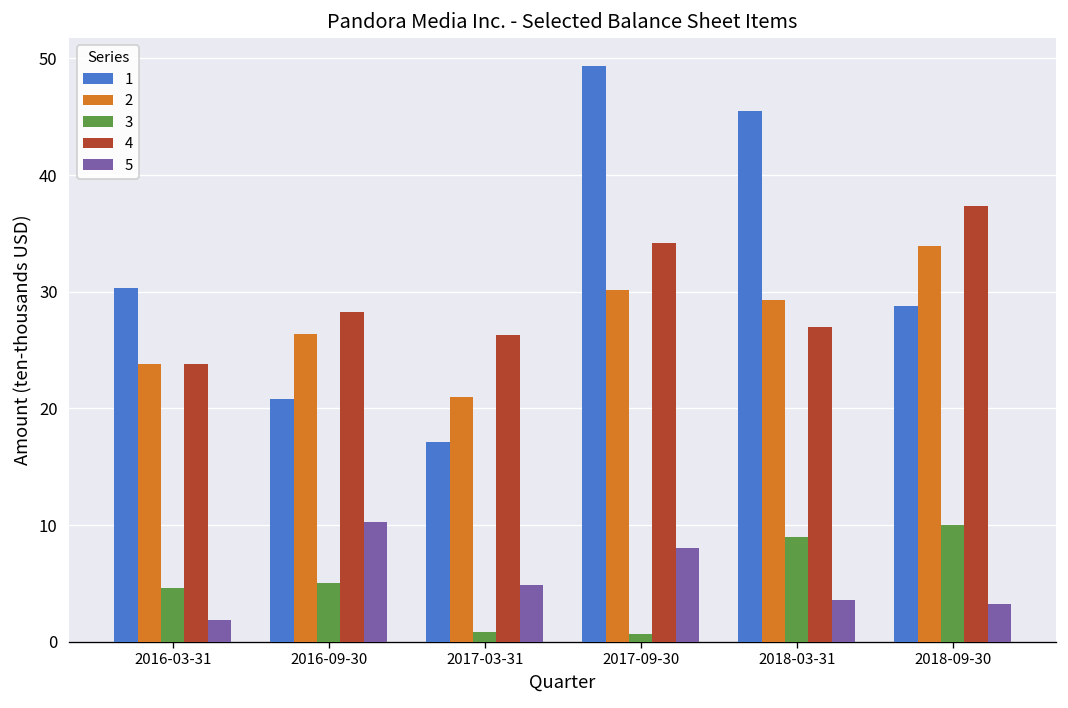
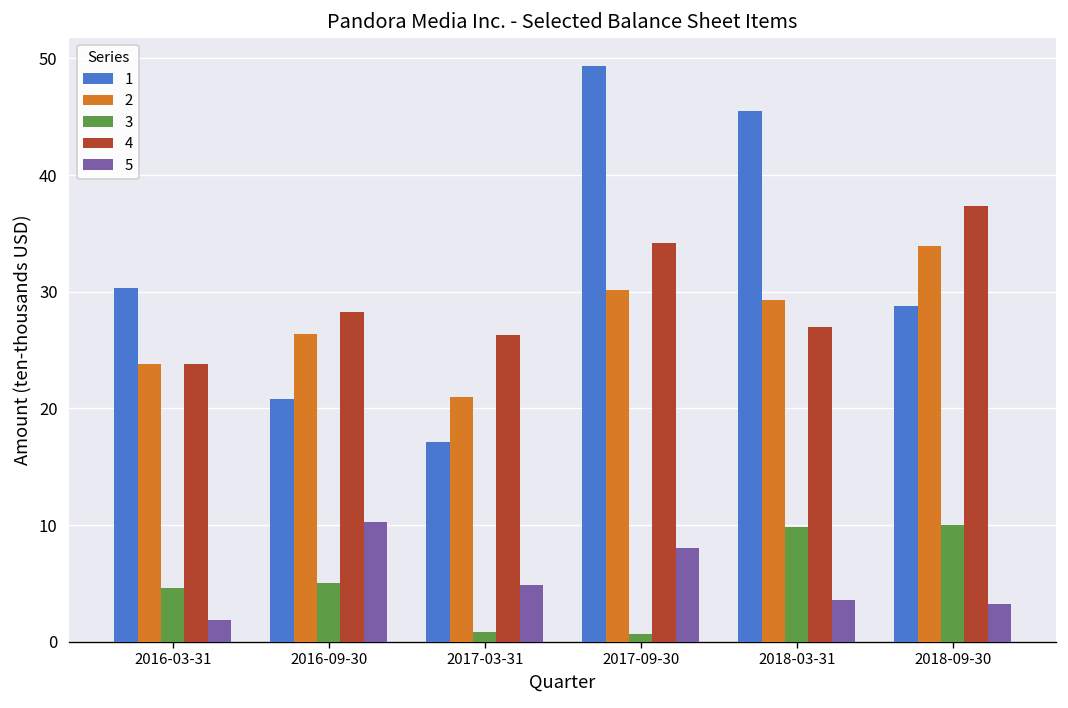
3, 2018-03-31: 9 -> 10
